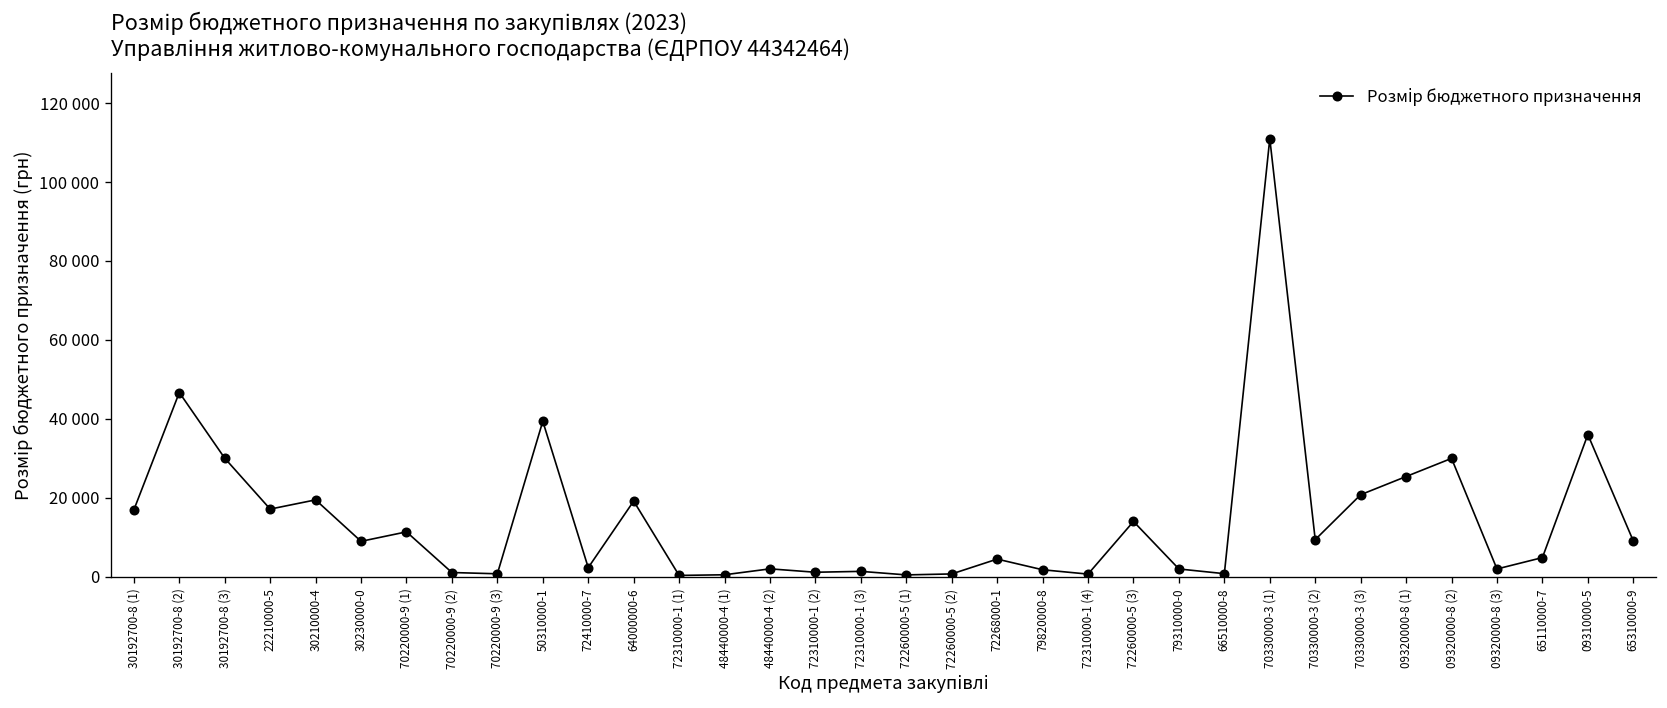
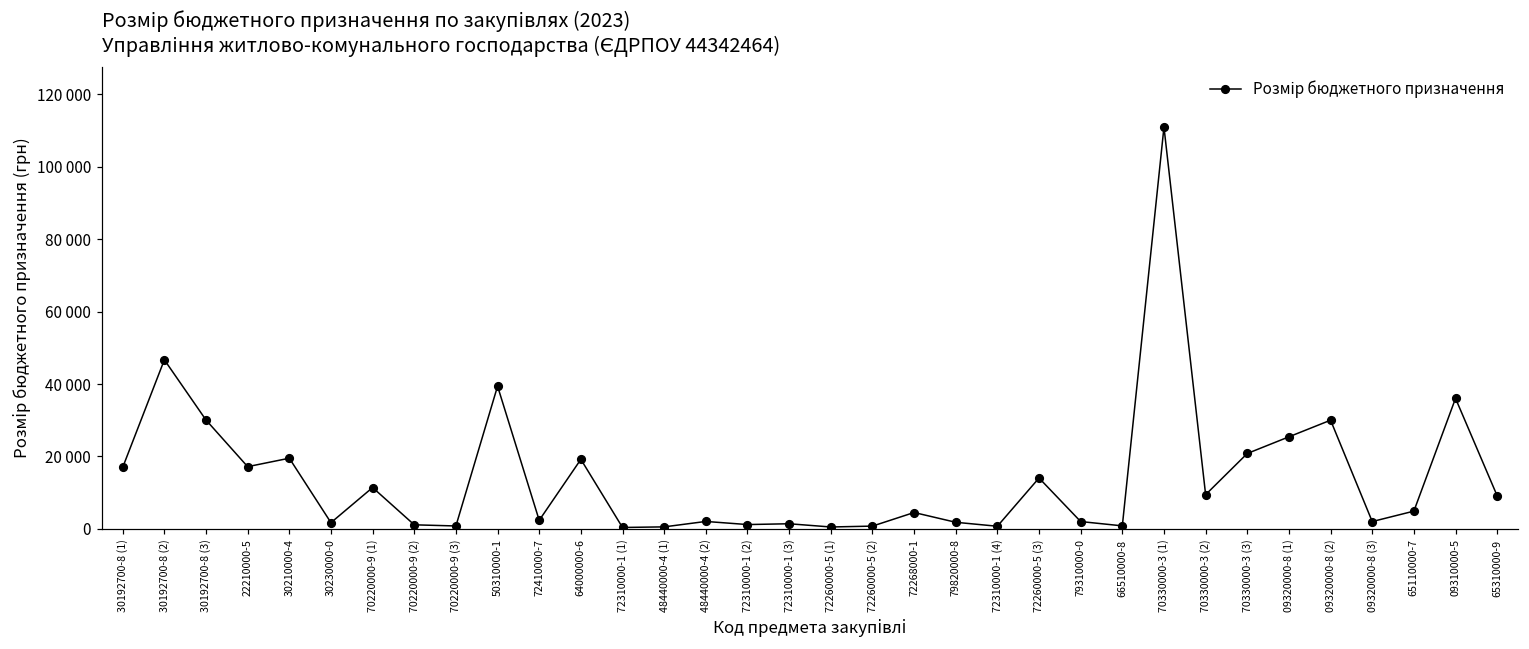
30230000-0: 9000 -> 2000
